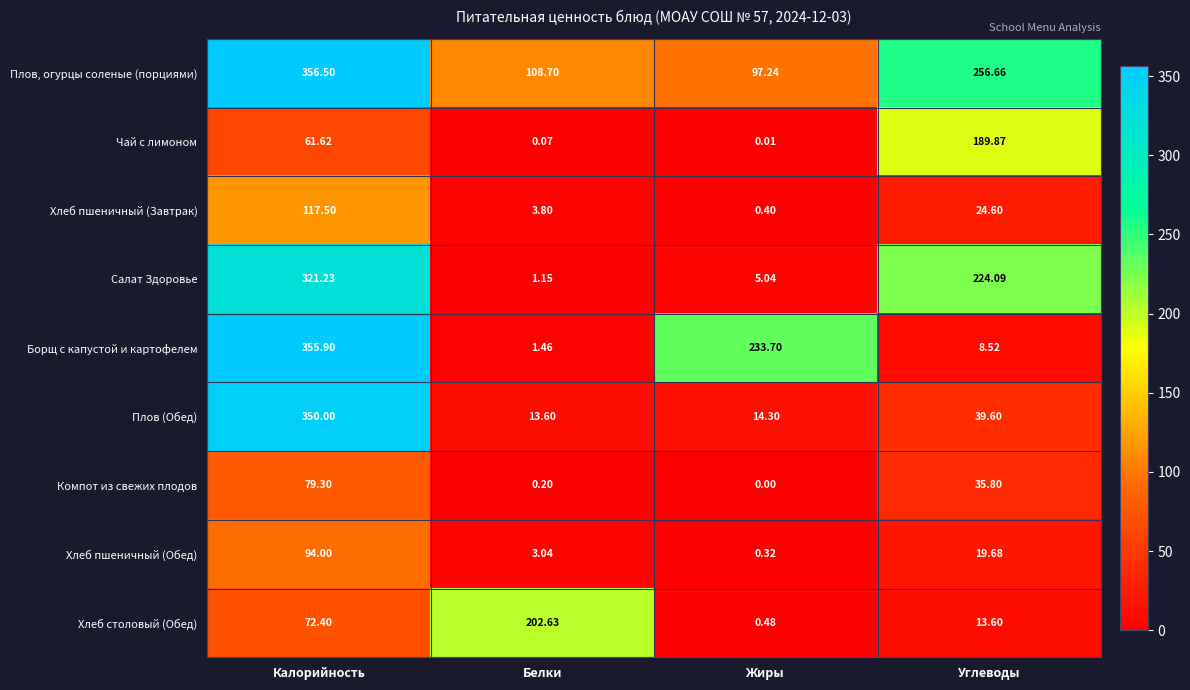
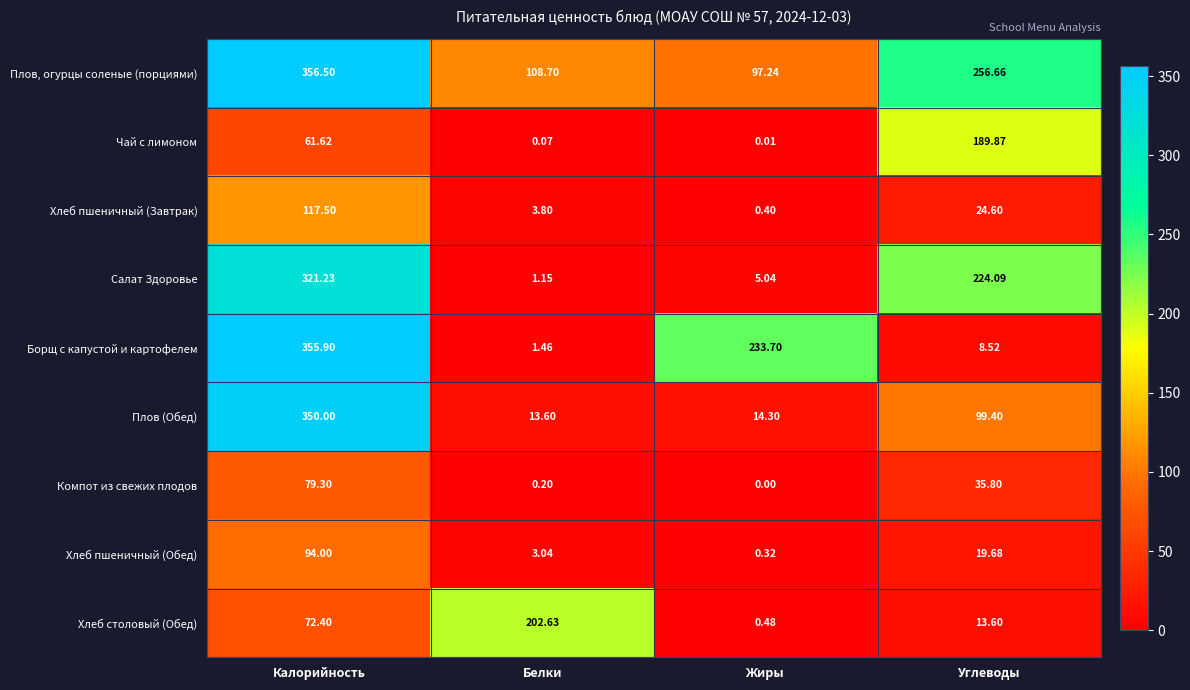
Плов (Обед), Углеводы: 39.60 -> 99.40
